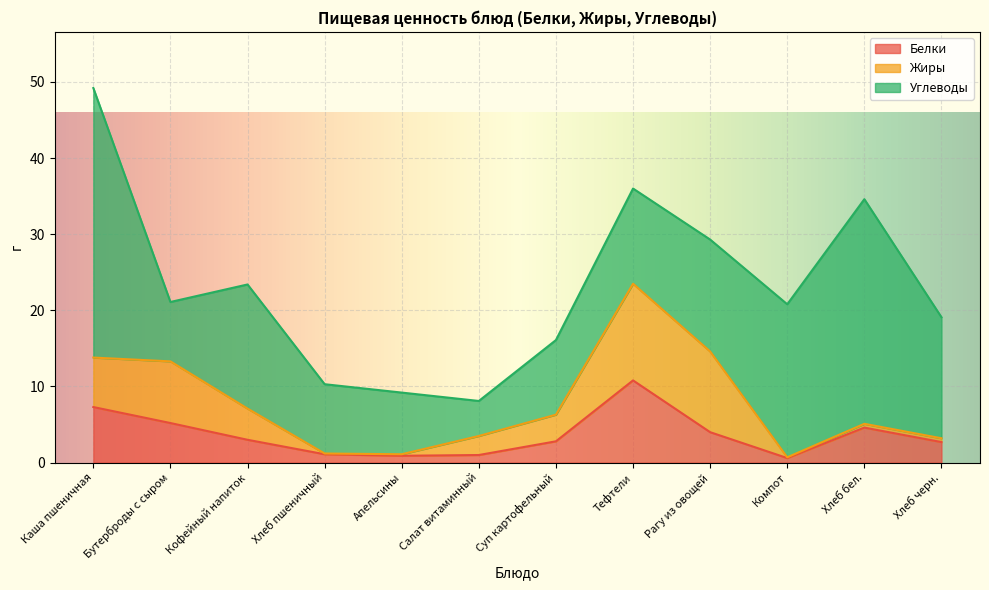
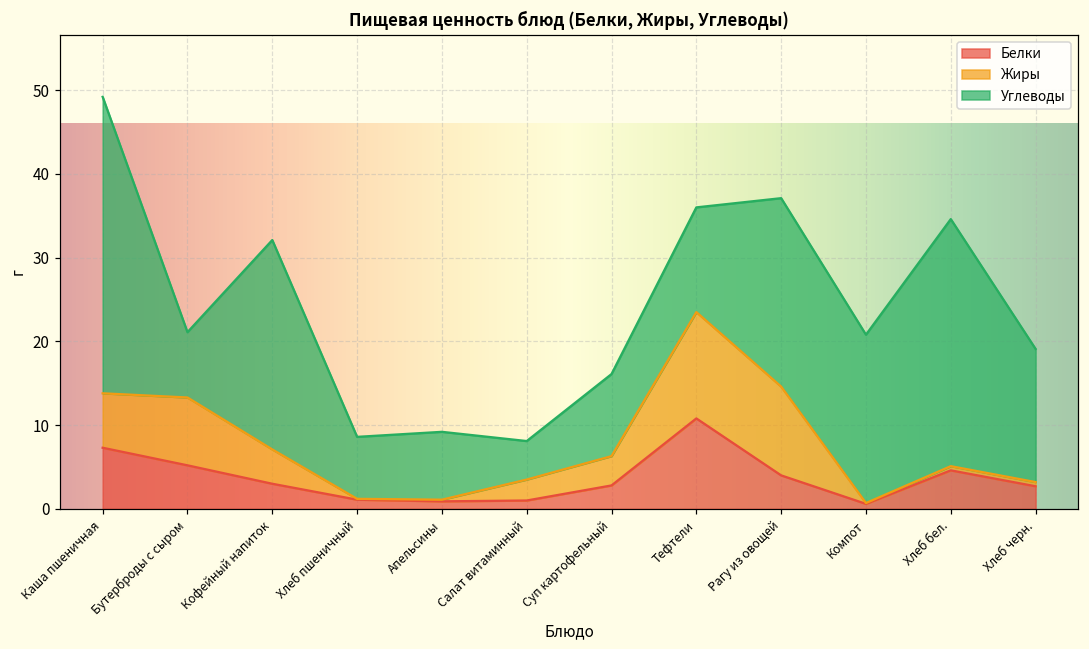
Углеводы, Кофейный напиток: 16 -> 25
Углеводы, Хлеб пшеничный: 9 -> 7
Углеводы, Рагу из овощей: 15 -> 23
